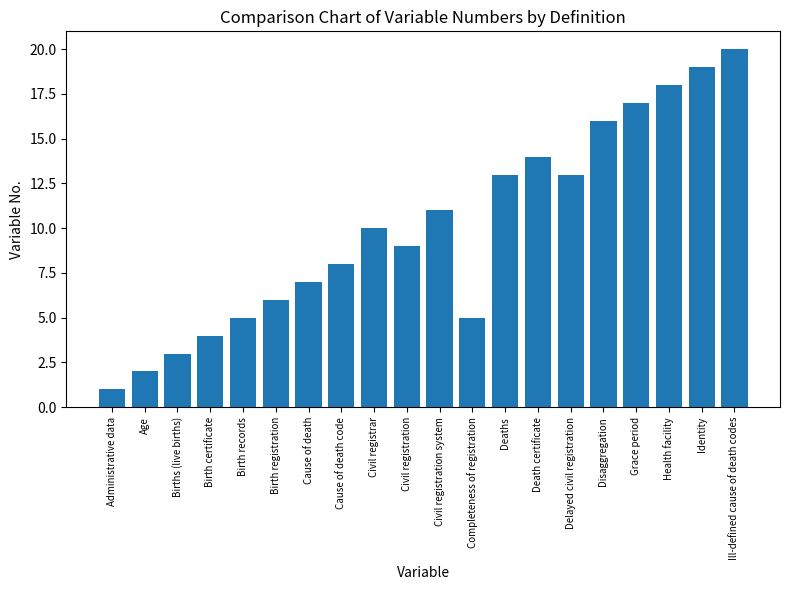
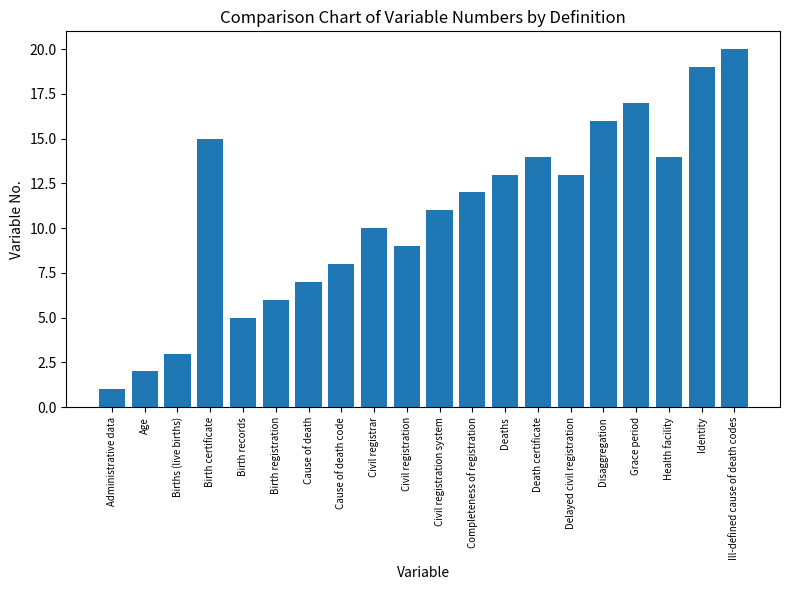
Birth certificate: 4 -> 15
Completeness of registration: 5 -> 12
Health facility: 18 -> 14
